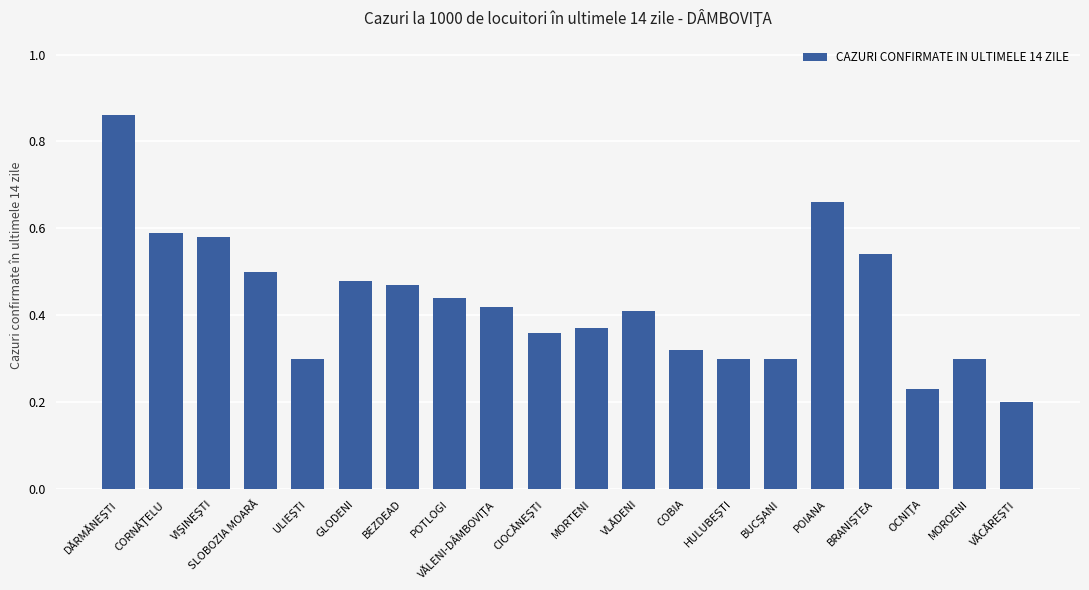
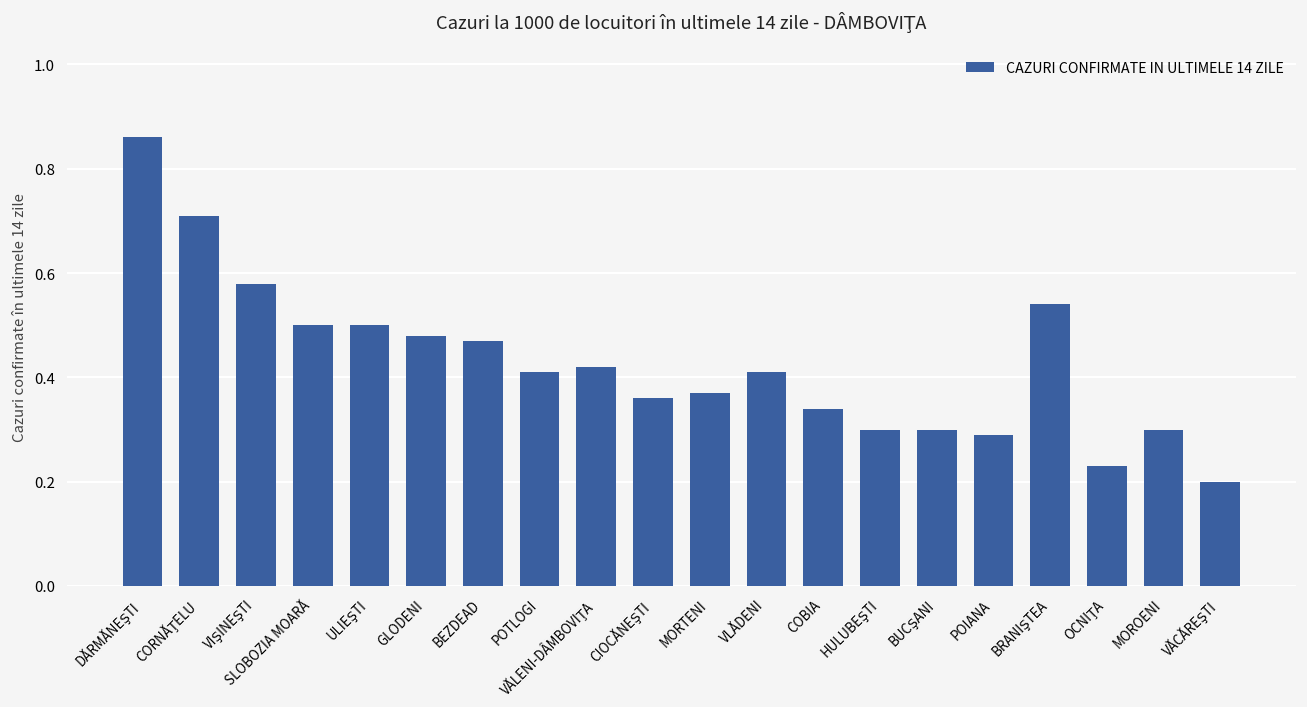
CORNĂŢELU: 0.59 -> 0.71
ULIEŞTI: 0.3 -> 0.5
POTLOGI: 0.44 -> 0.41
COBIA: 0.32 -> 0.34
POIANA: 0.66 -> 0.29
